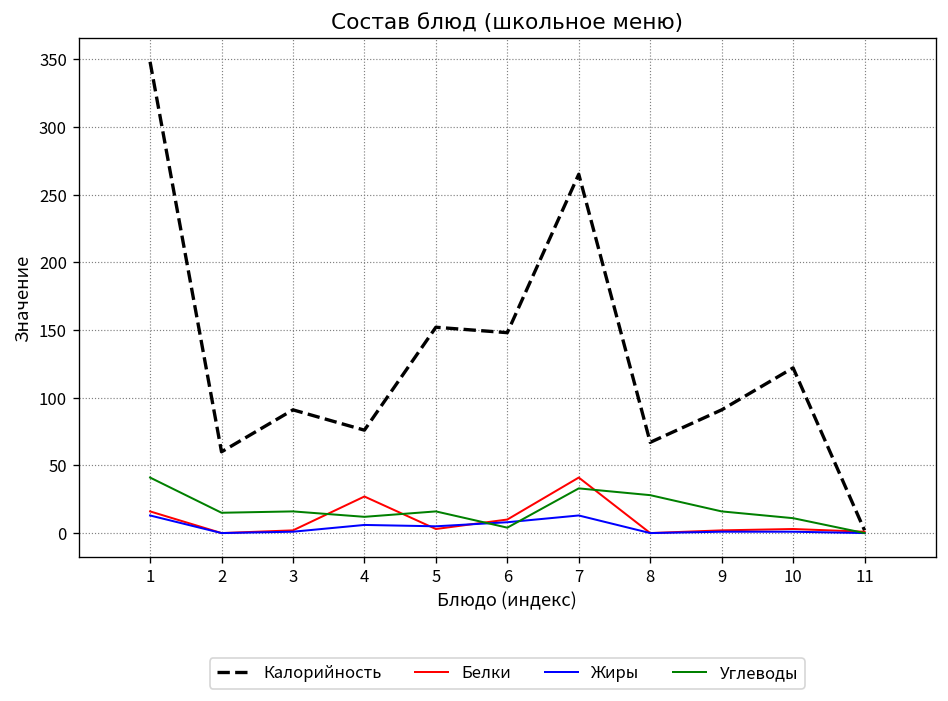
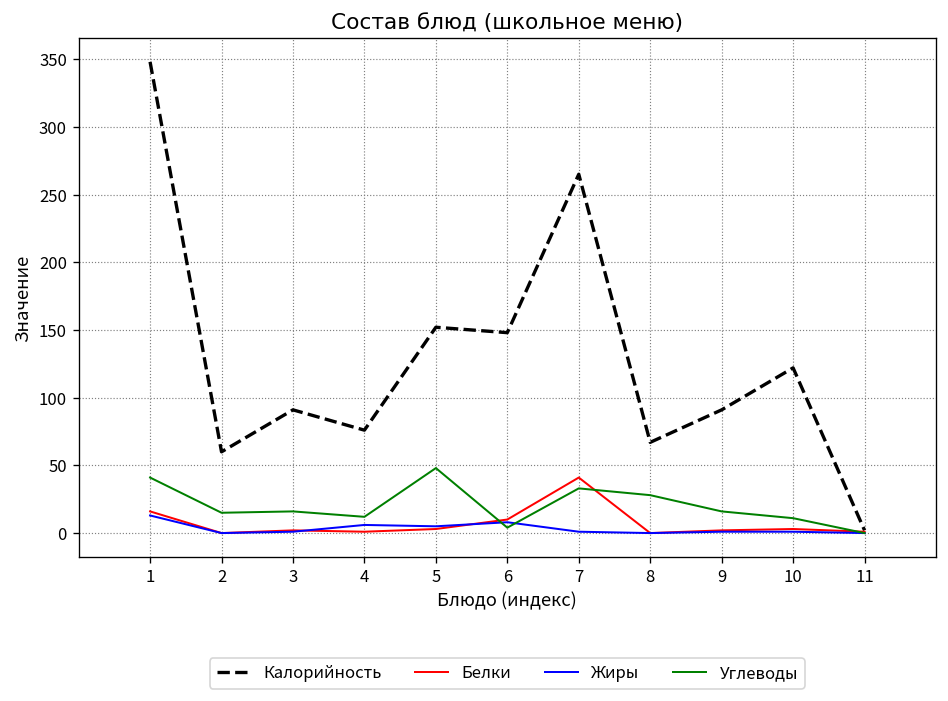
Белки, 4: 27 -> 1
Углеводы, 5: 16 -> 48
Жиры, 7: 13 -> 1
